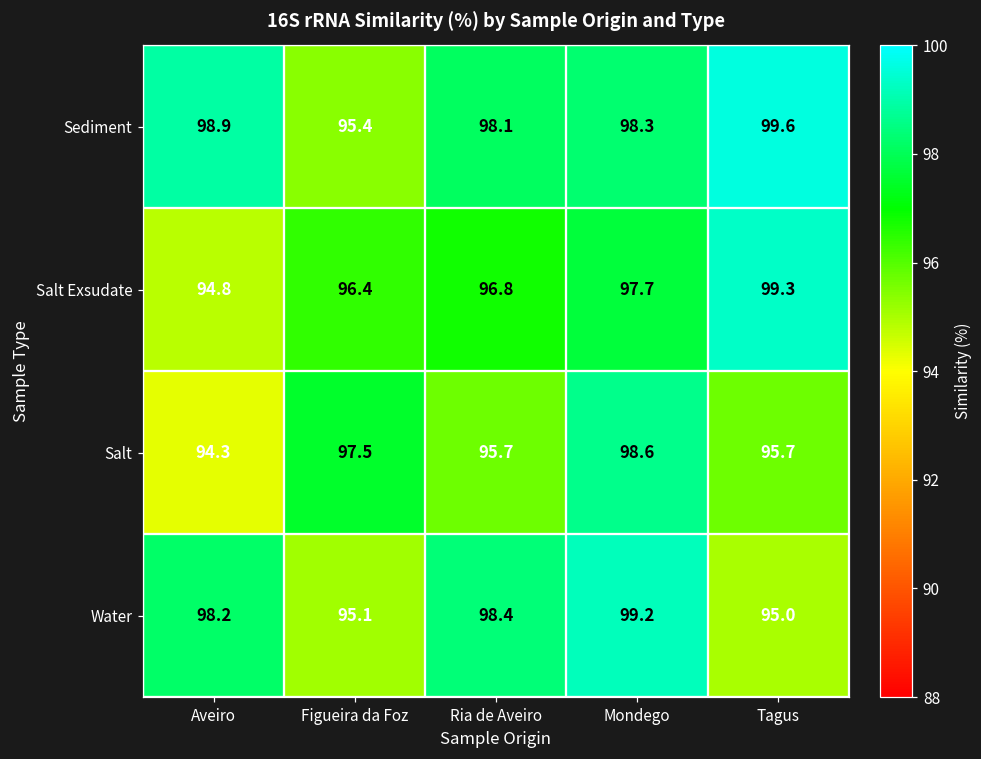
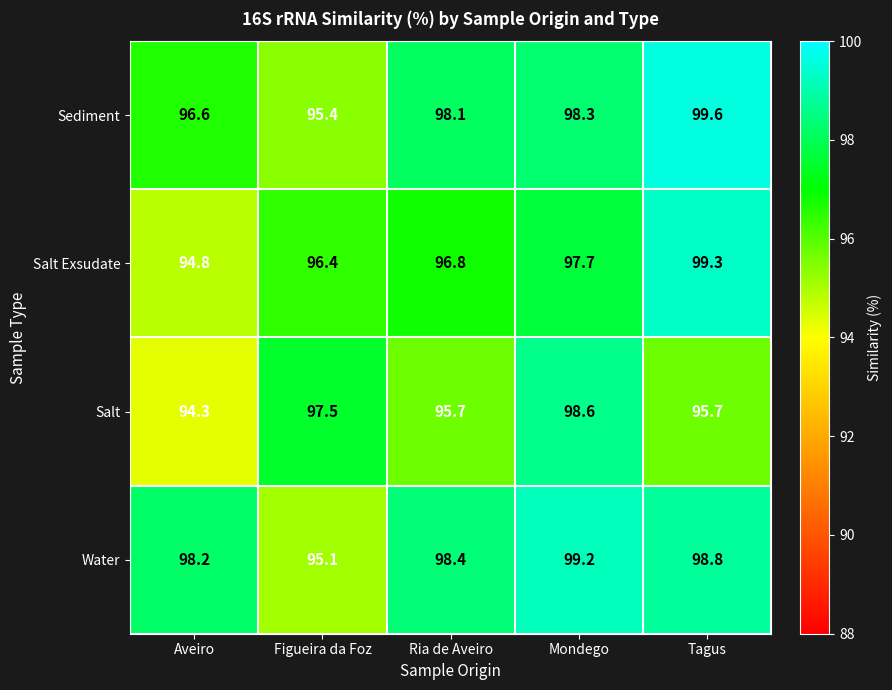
Sediment, Aveiro: 98.9 -> 96.6
Water, Tagus: 95.0 -> 98.8
